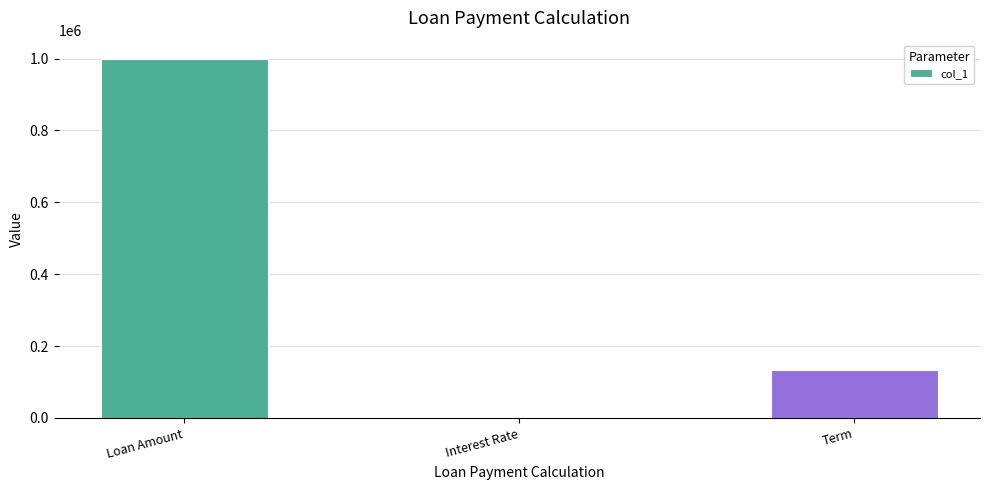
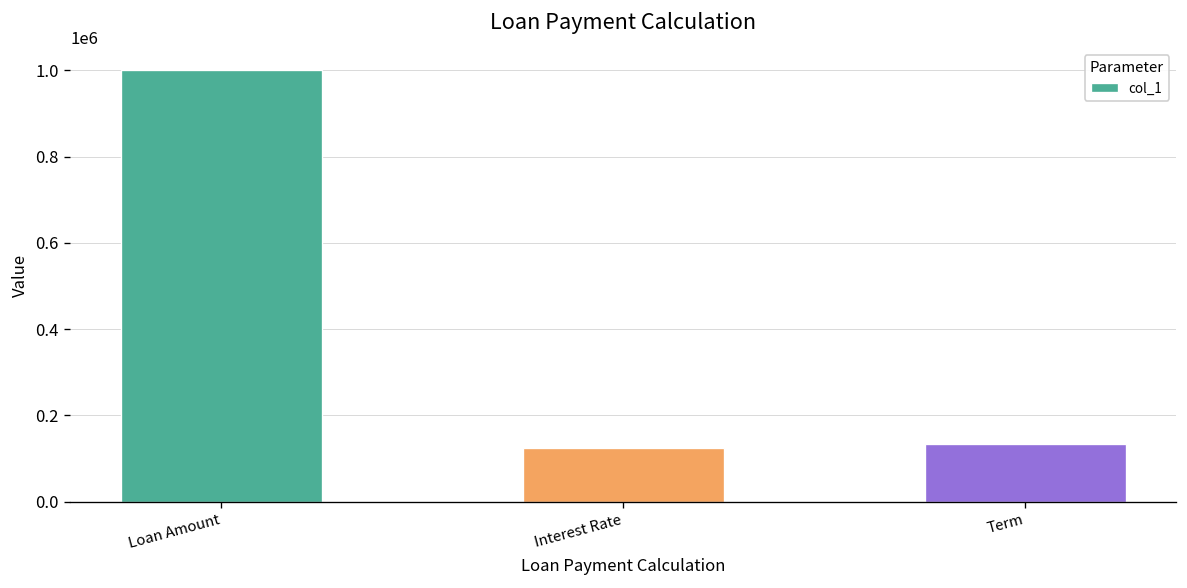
Interest Rate: 0 -> 120000
